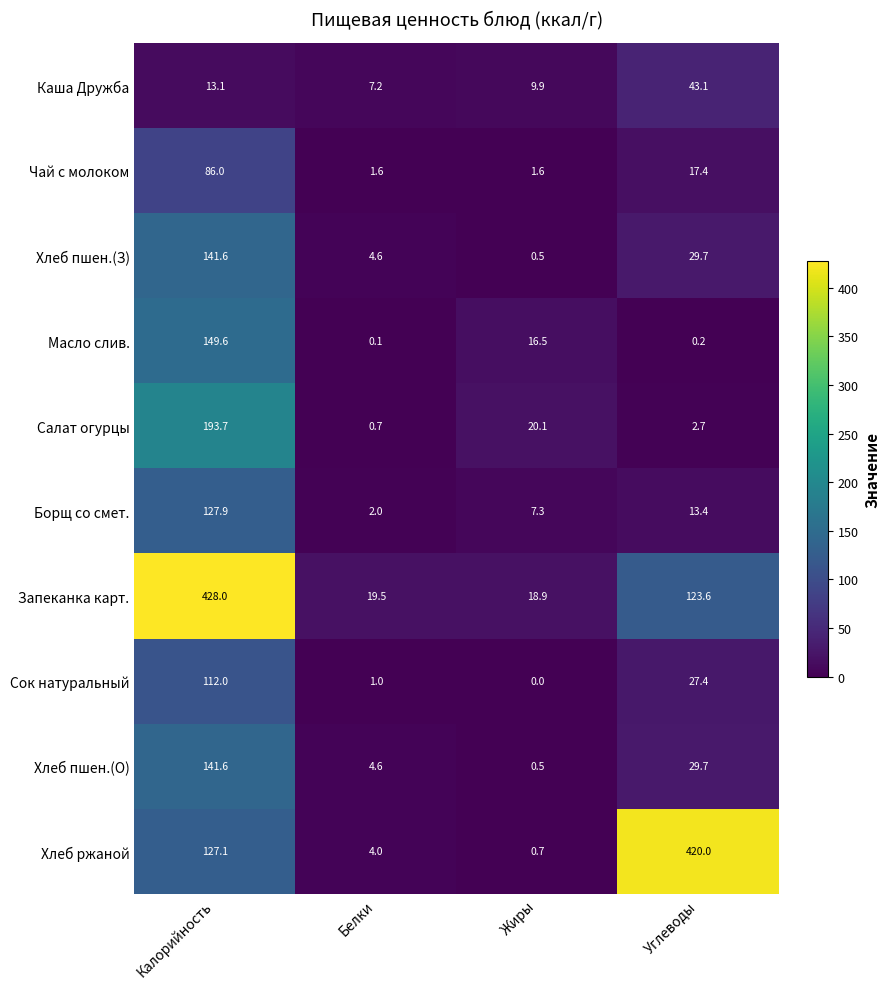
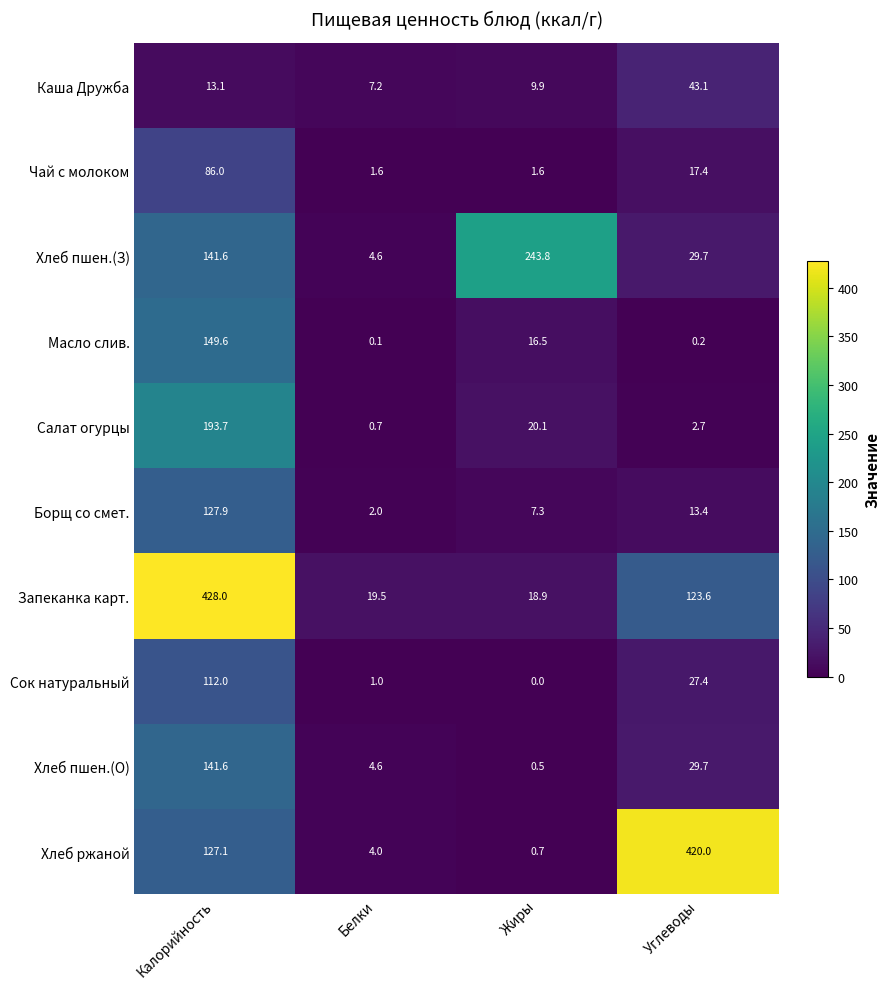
Хлеб пшен.(З), Жиры: 0.5 -> 243.8
